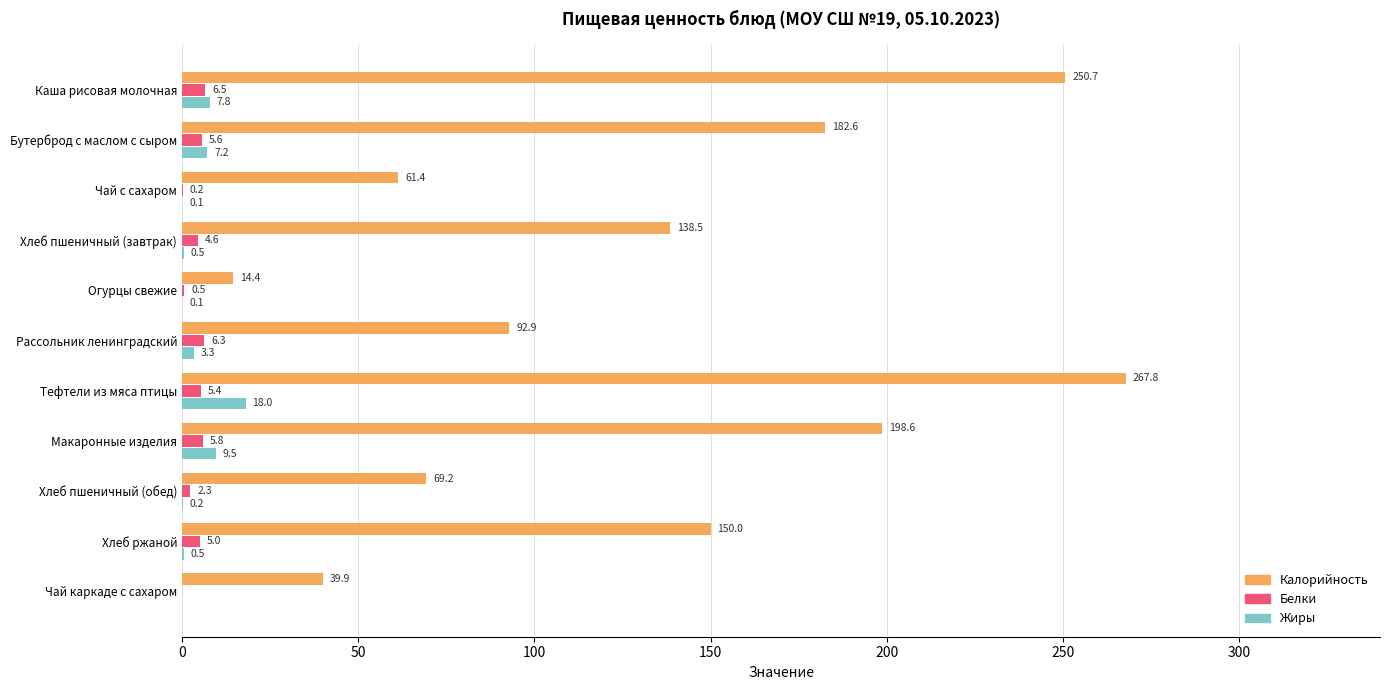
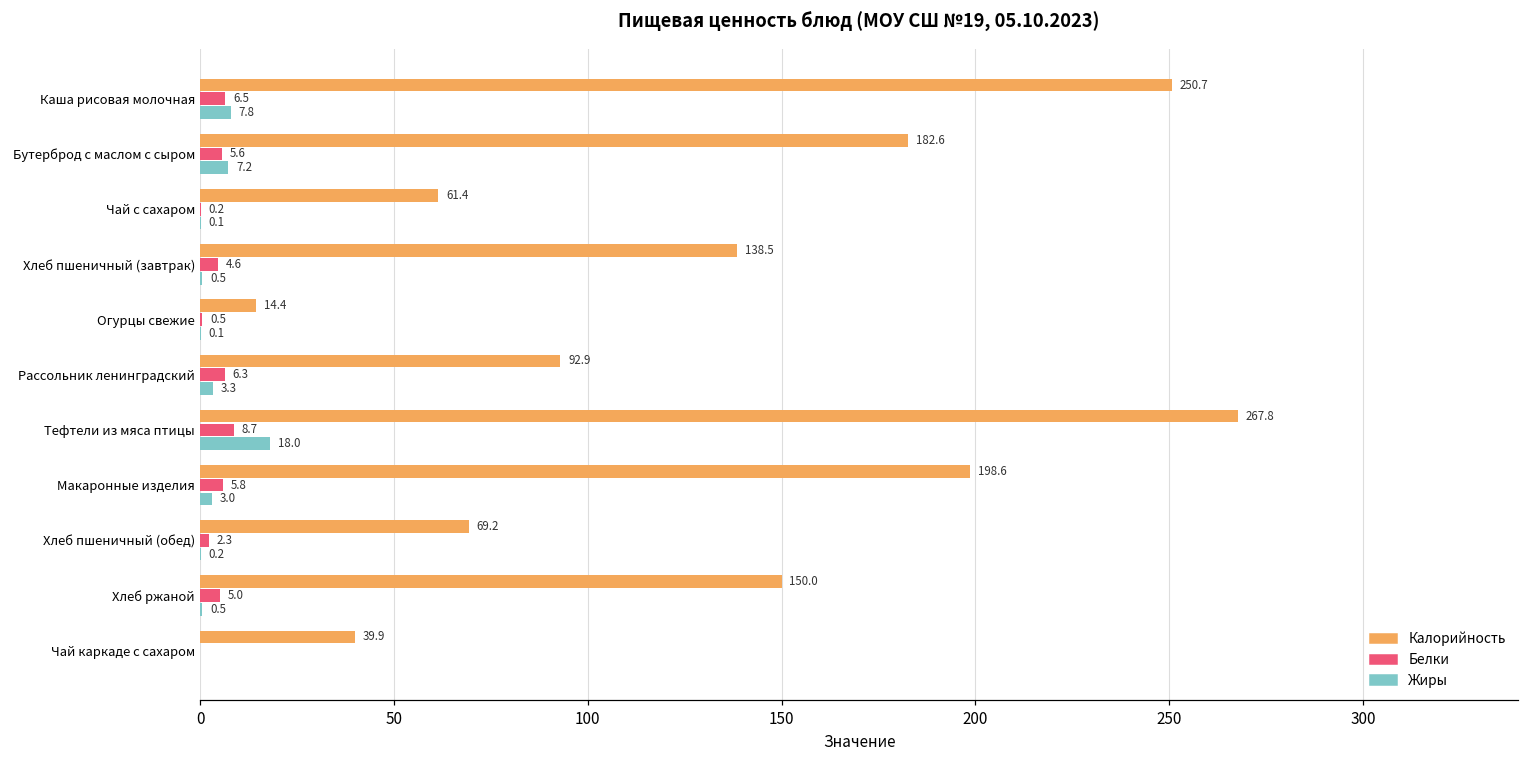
Белки, Тефтели из мяса птицы: 5.4 -> 8.7
Жиры, Макаронные изделия: 9.5 -> 3.0
